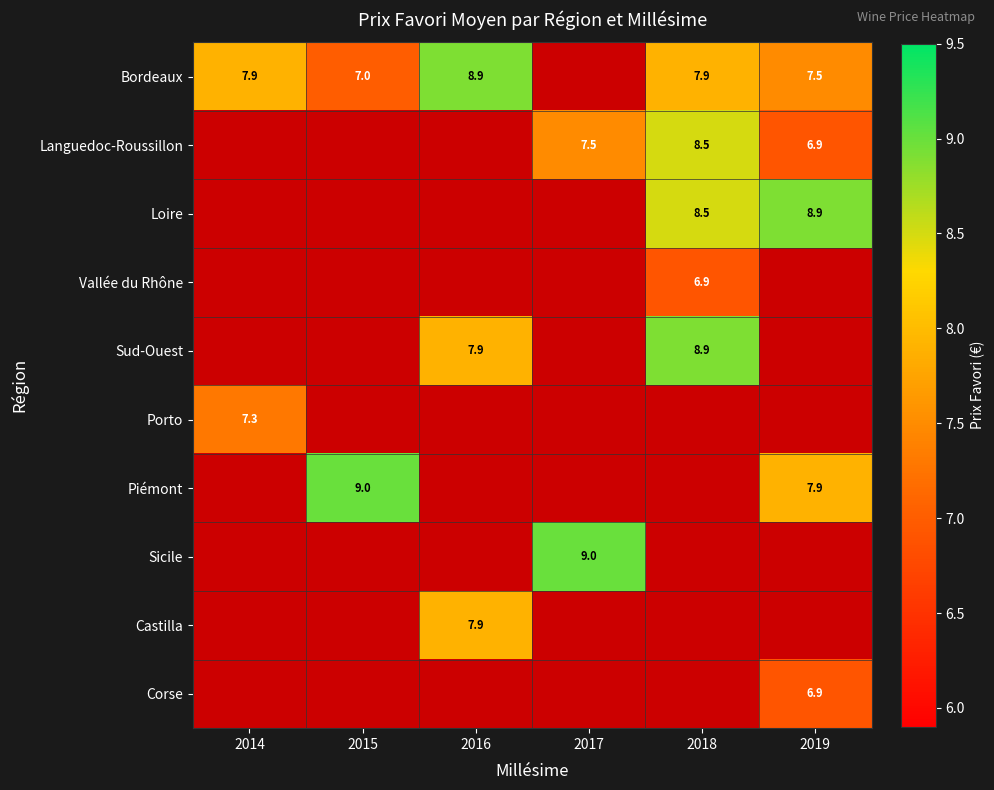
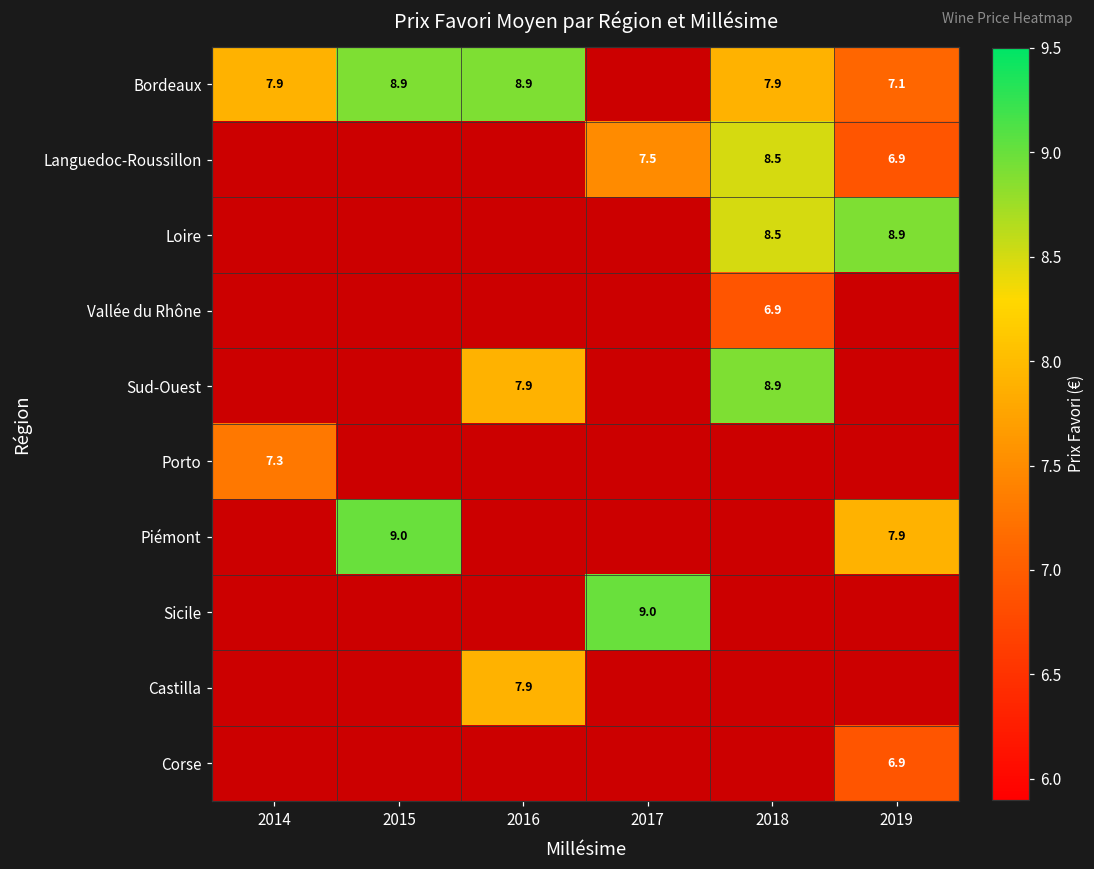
Bordeaux, 2015: 7.0 -> 8.9
Bordeaux, 2019: 7.5 -> 7.1
